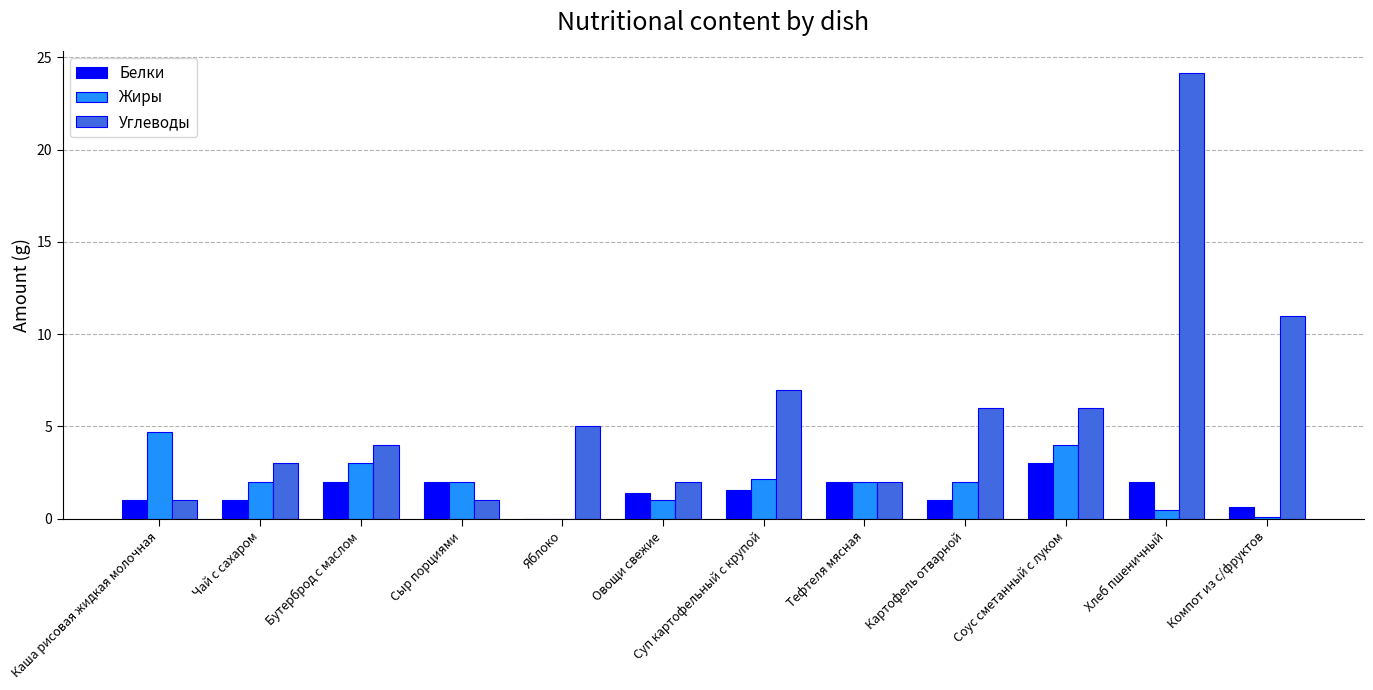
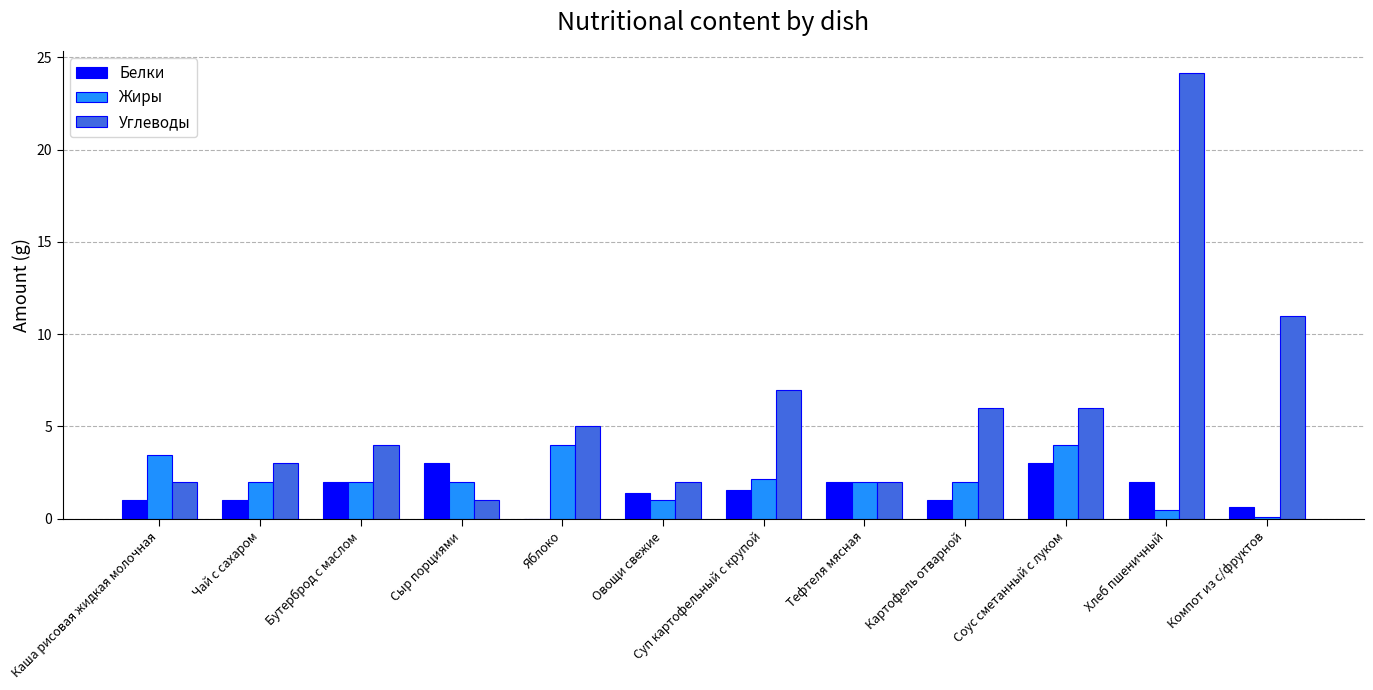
Жиры, Каша рисовая жидкая молочная: 4.7 -> 3.5
Углеводы, Каша рисовая жидкая молочная: 1 -> 2
Жиры, Бутерброд с маслом: 3 -> 2
Белки, Сыр порциями: 2 -> 3
Жиры, Яблоко: 0 -> 4
